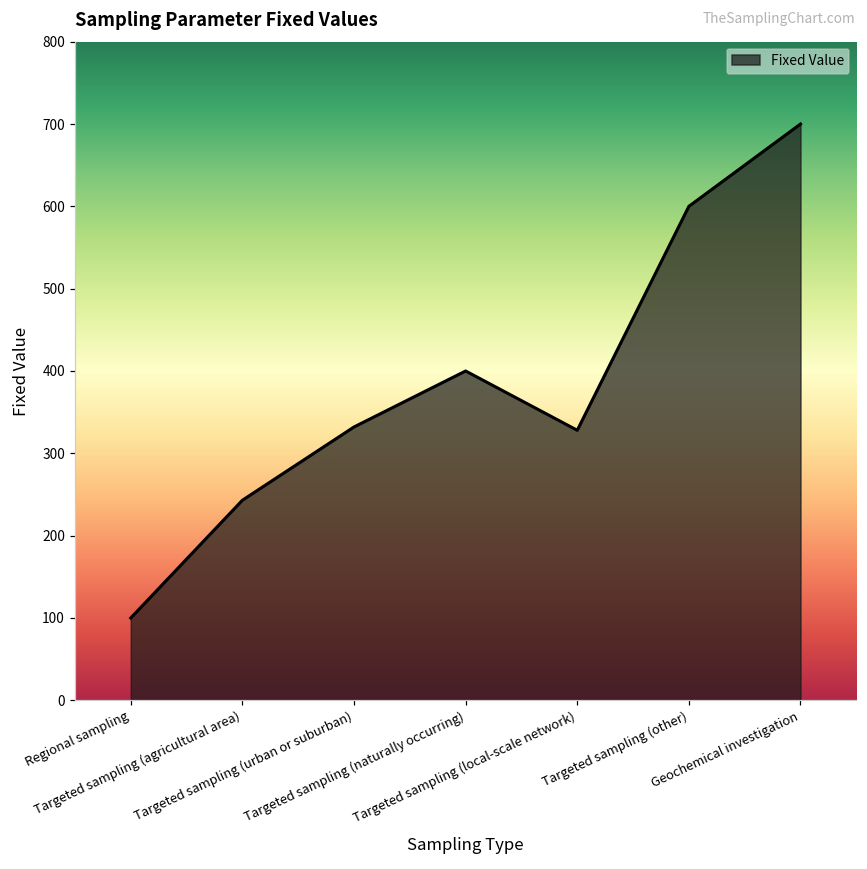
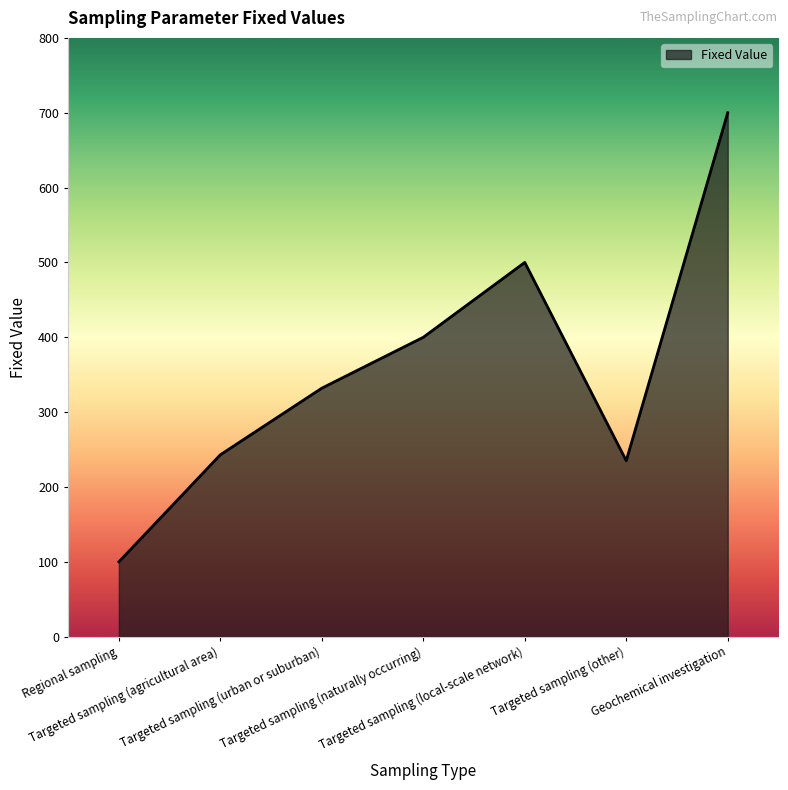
Targeted sampling (local-scale network): 330 -> 500
Targeted sampling (other): 600 -> 240
